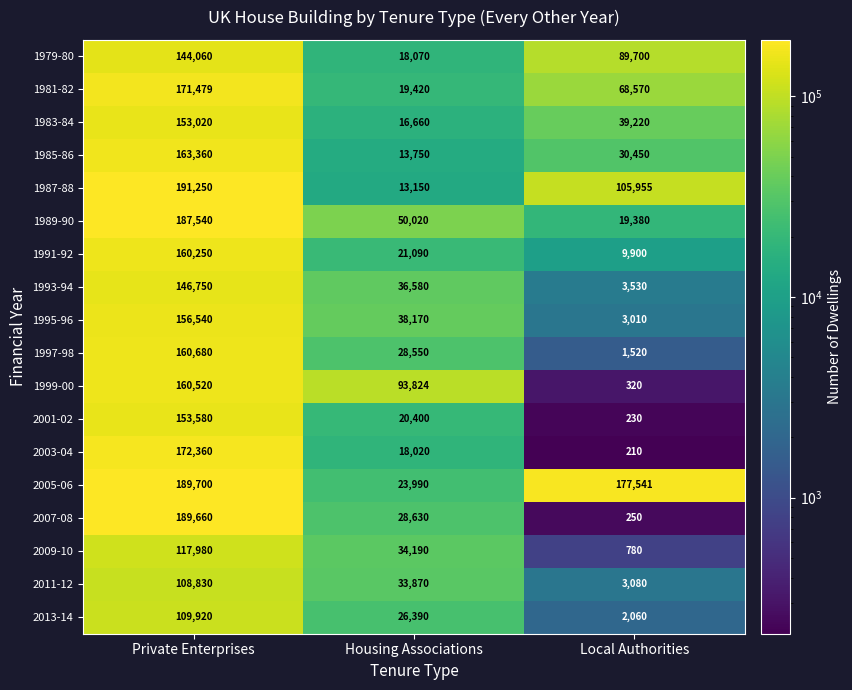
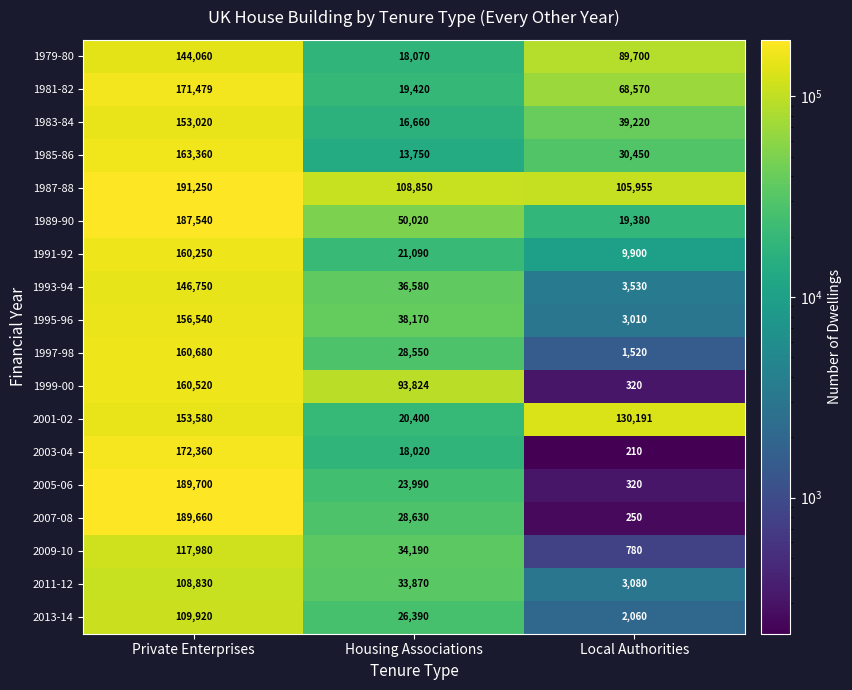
1987-88, Housing Associations: 13,150 -> 108,850
2001-02, Local Authorities: 230 -> 130,191
2005-06, Local Authorities: 177,541 -> 320
